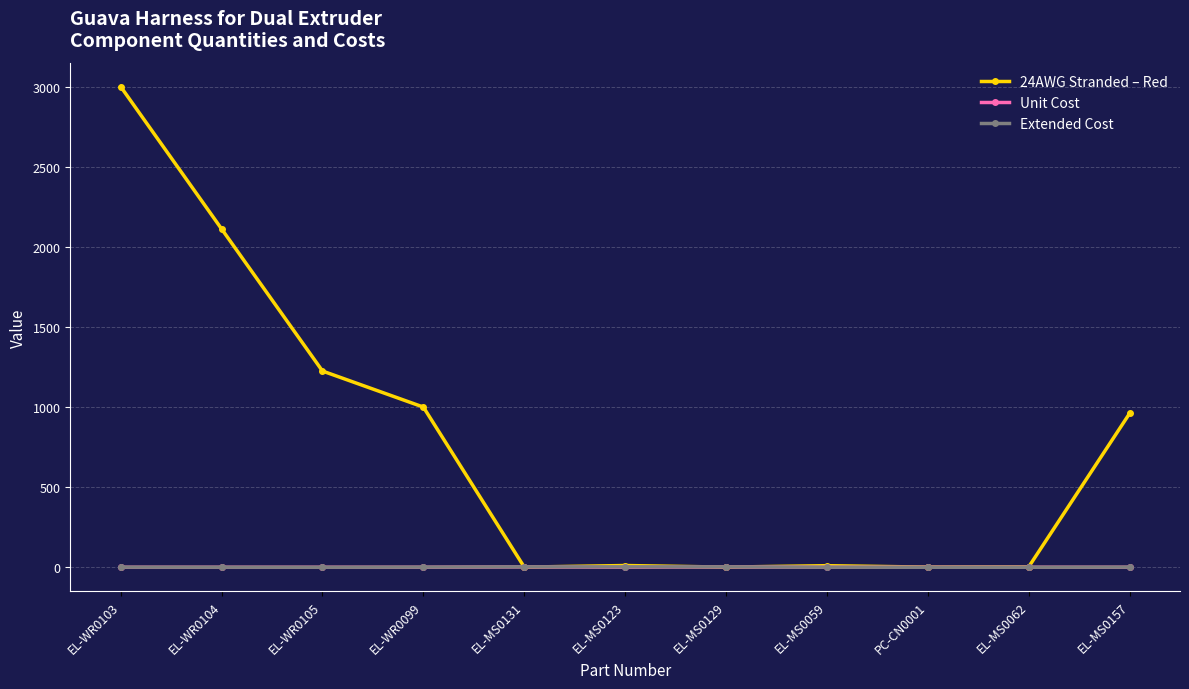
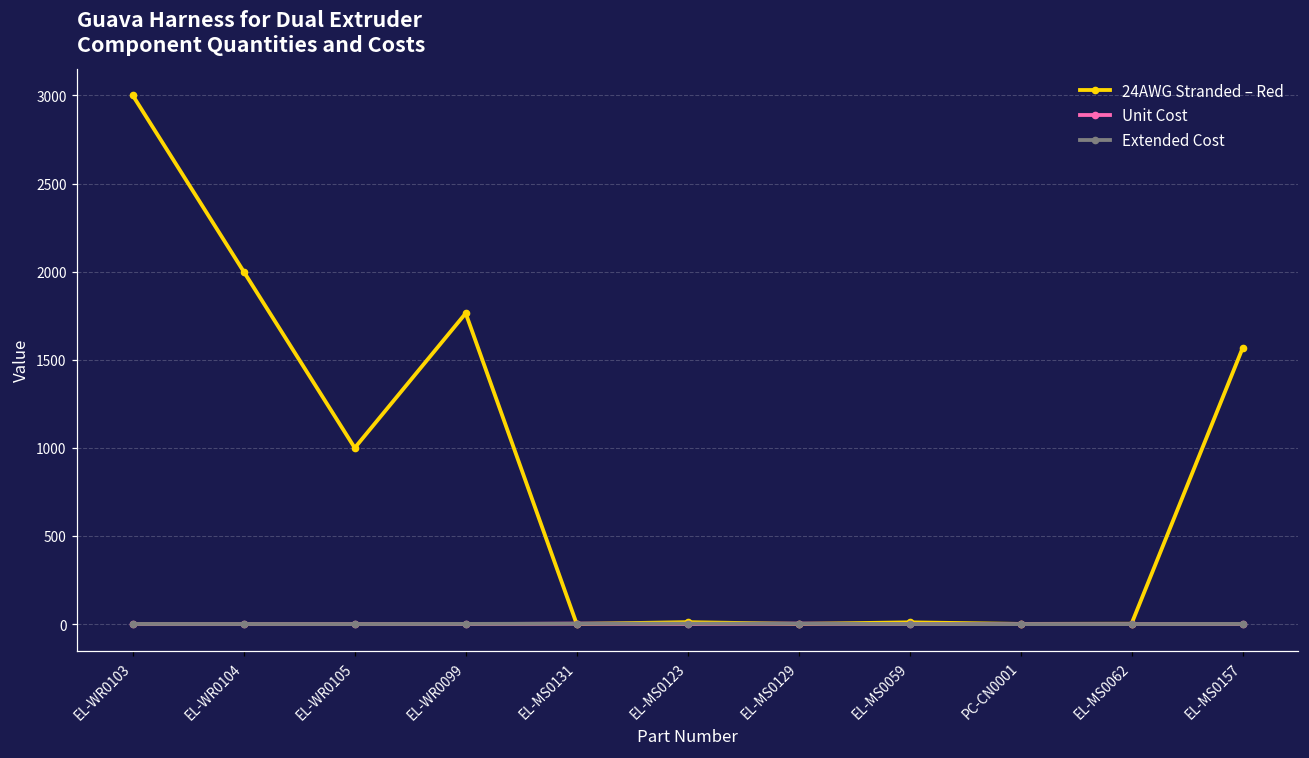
24AWG Stranded – Red, EL-WR0104: 2110 -> 2000
24AWG Stranded – Red, EL-WR0105: 1230 -> 1000
24AWG Stranded – Red, EL-WR0099: 1000 -> 1760
24AWG Stranded – Red, EL-MS0157: 960 -> 1570
